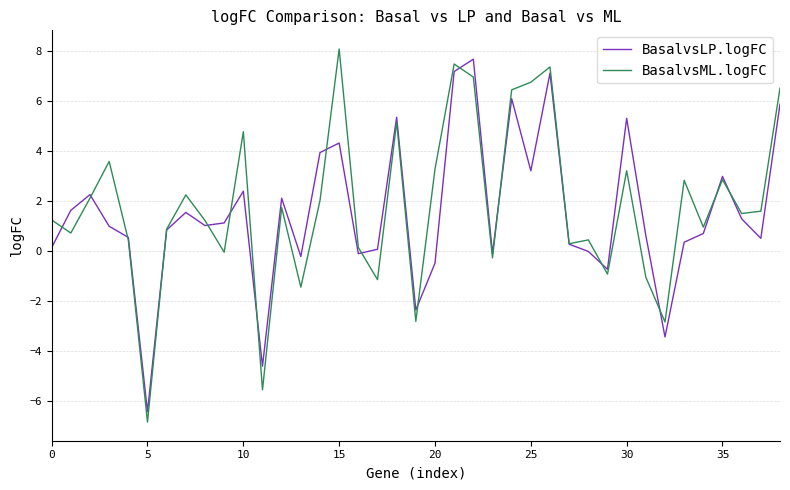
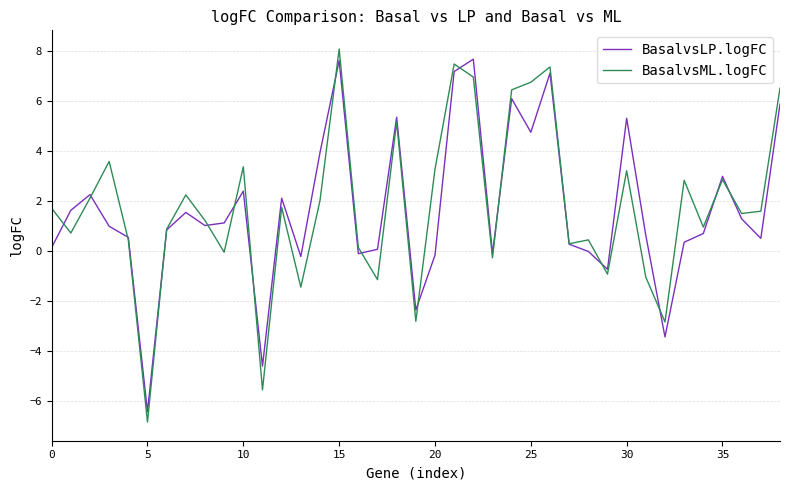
BasalvsML.logFC, 0: 1.2 -> 1.7
BasalvsML.logFC, 10: 4.8 -> 3.4
BasalvsLP.logFC, 15: 4.3 -> 7.6
BasalvsLP.logFC, 20: -0.5 -> -0.2
BasalvsLP.logFC, 25: 3.2 -> 4.8
